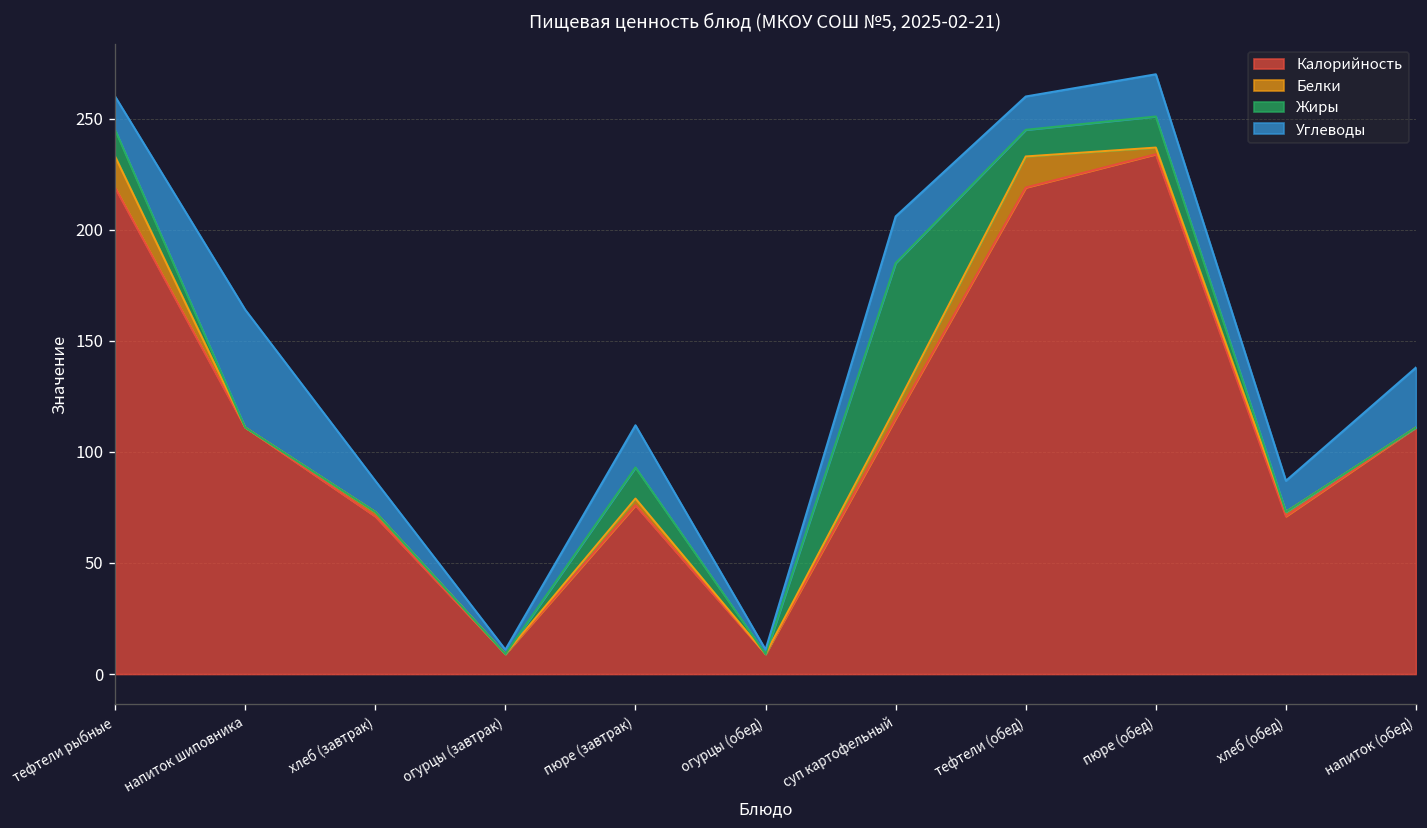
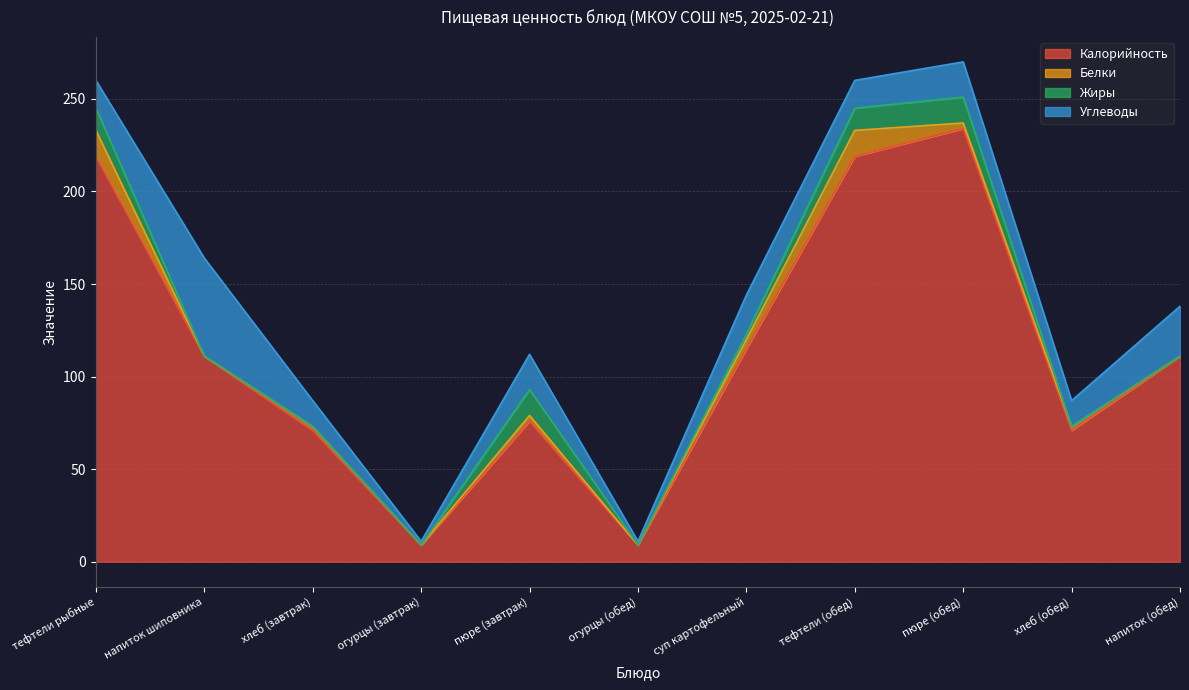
Жиры, суп картофельный: 65 -> 3
